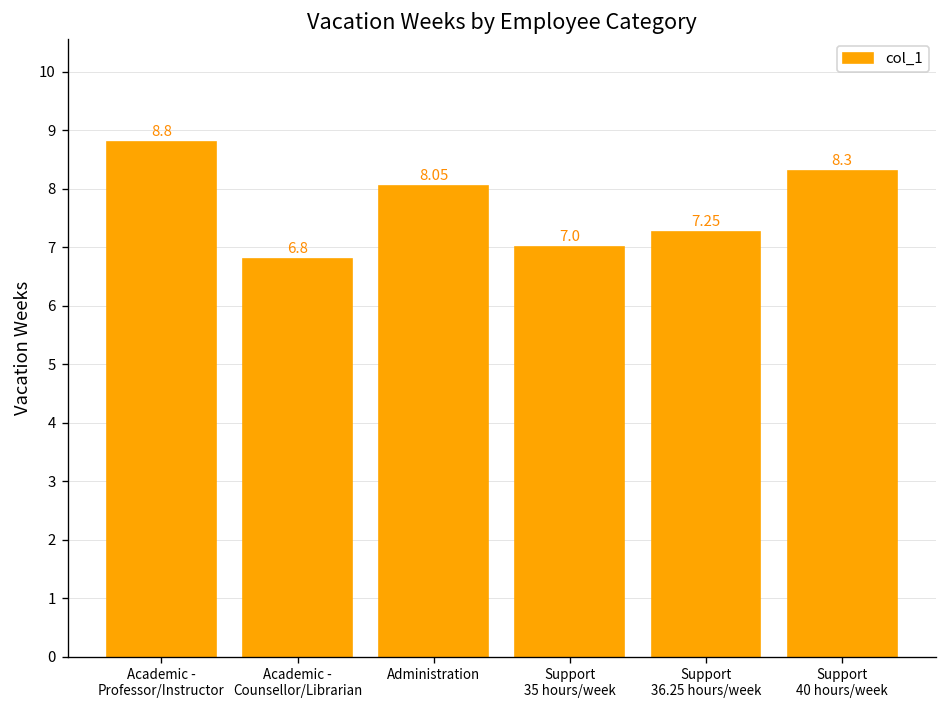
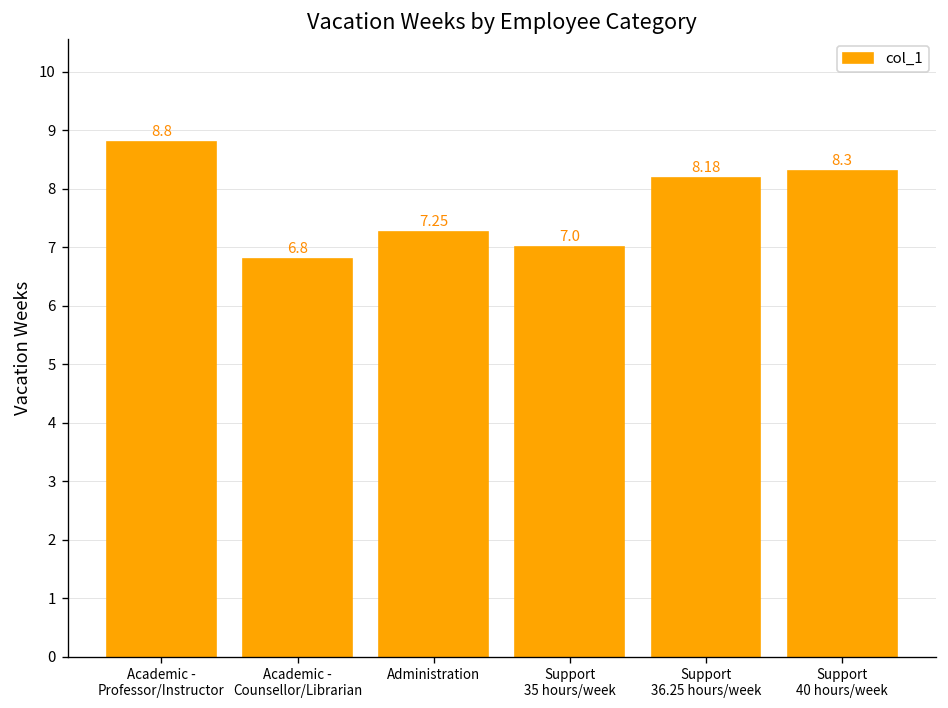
Administration: 8.05 -> 7.25
Support 36.25 hours/week: 7.25 -> 8.18
